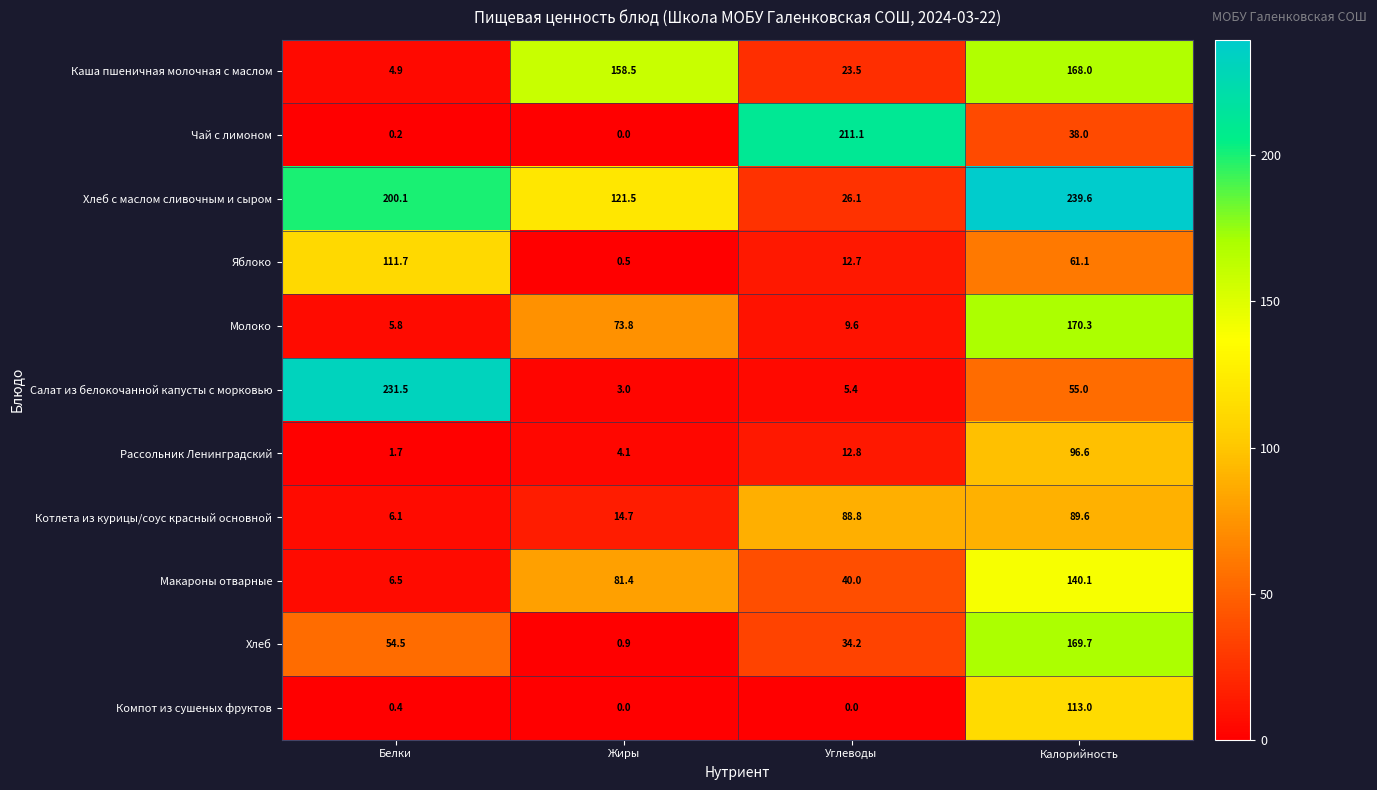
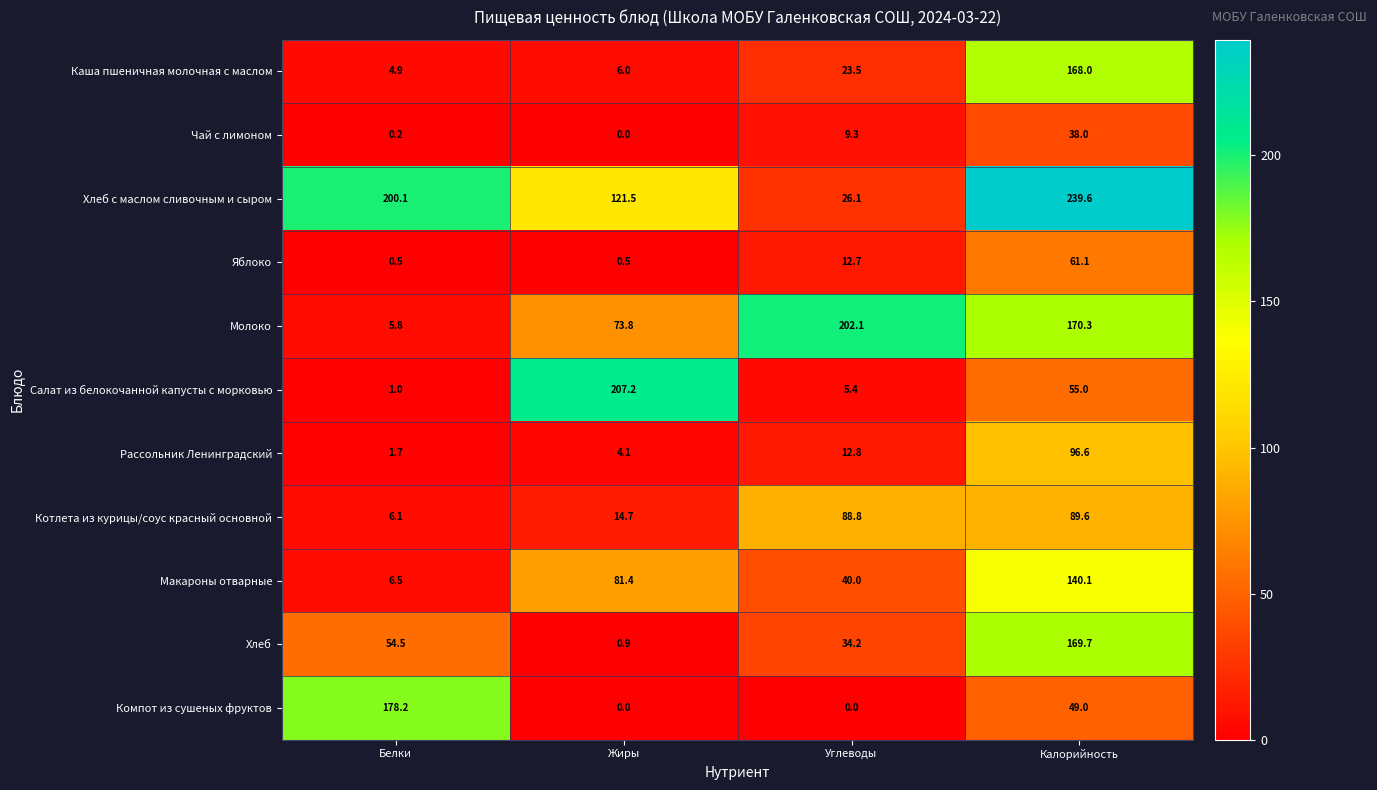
Каша пшеничная молочная с маслом, Жиры: 158.5 -> 6.0
Чай с лимоном, Углеводы: 211.1 -> 9.3
Яблоко, Белки: 111.7 -> 0.5
Молоко, Углеводы: 9.6 -> 202.1
Салат из белокочанной капусты с морковью, Белки: 231.5 -> 1.0
Салат из белокочанной капусты с морковью, Жиры: 3.0 -> 207.2
Компот из сушеных фруктов, Белки: 0.4 -> 178.2
Компот из сушеных фруктов, Калорийность: 113.0 -> 49.0
